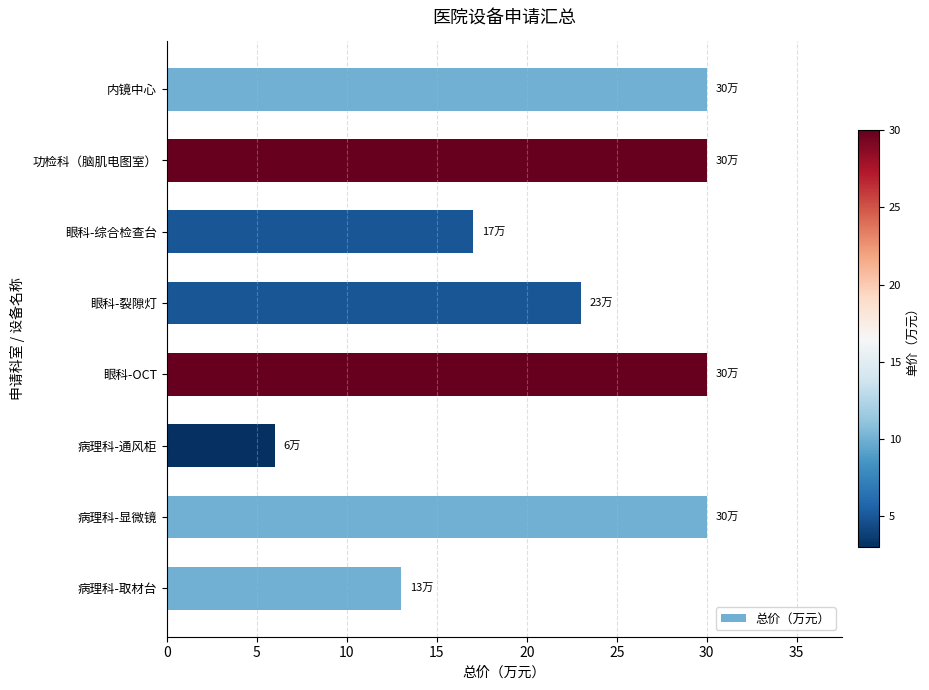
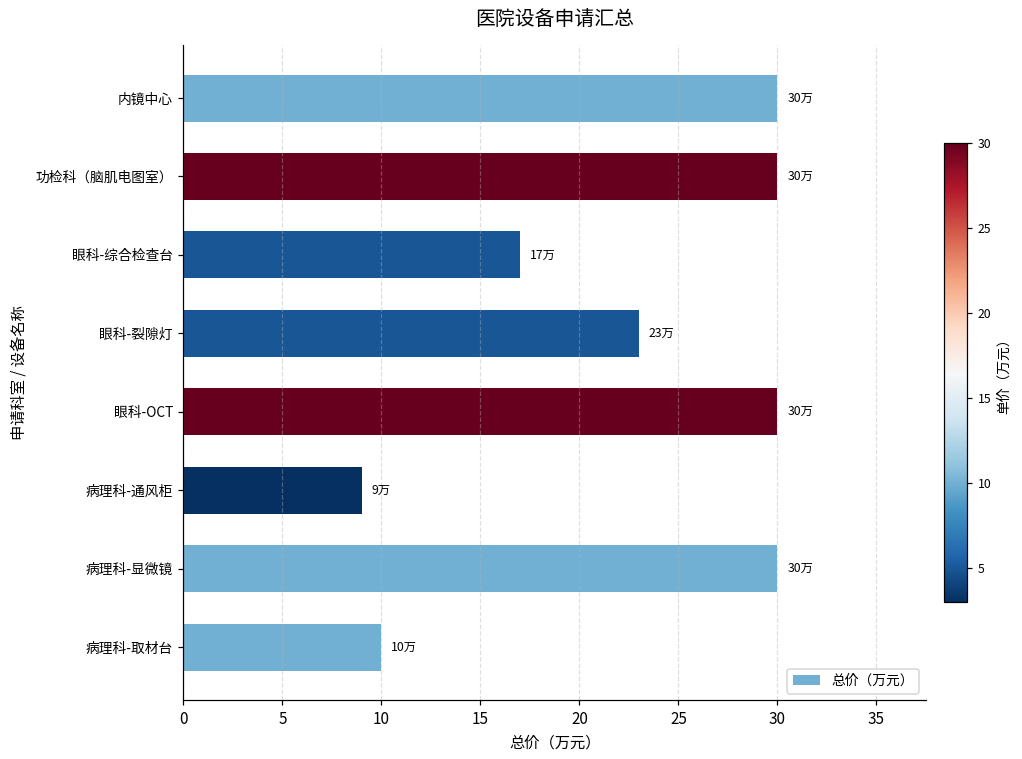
病理科-通风柜: 6万 -> 9万
病理科-取材台: 13万 -> 10万
